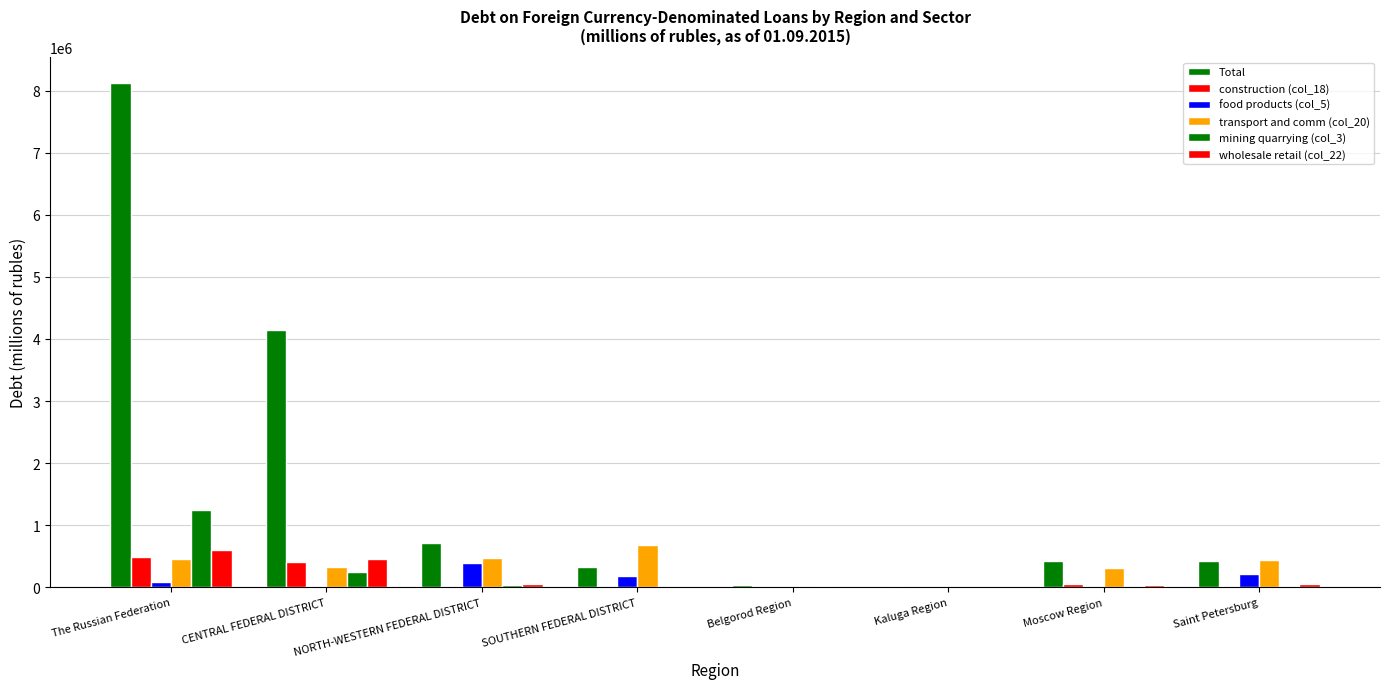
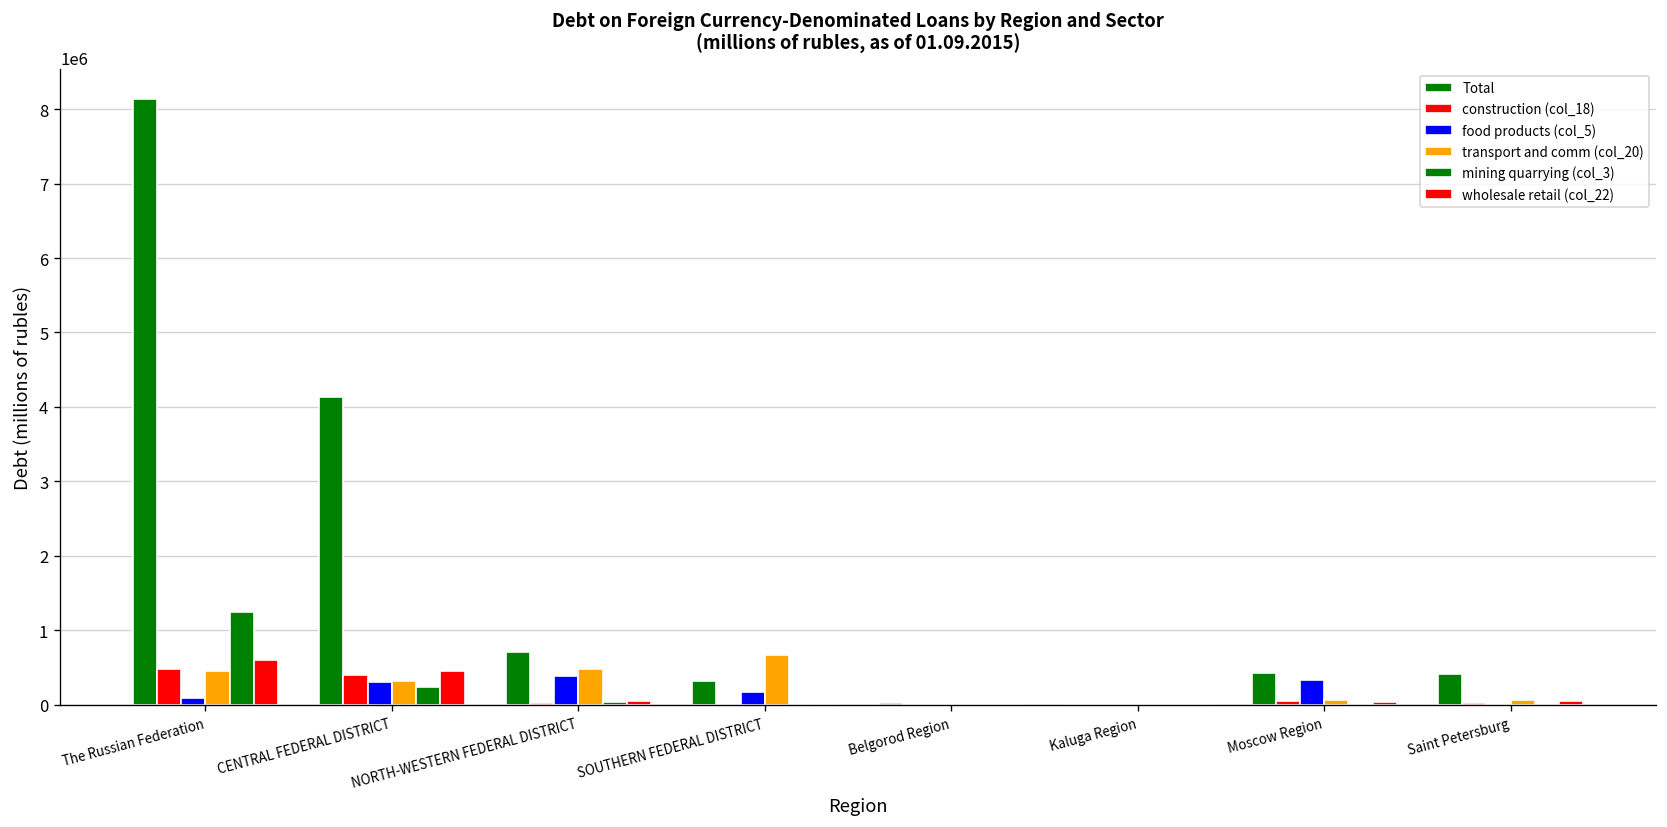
food products (col_5), CENTRAL FEDERAL DISTRICT: 0 -> 300000
food products (col_5), Moscow Region: 0 -> 300000
transport and comm (col_20), Moscow Region: 300000 -> 100000
food products (col_5), Saint Petersburg: 200000 -> 0
transport and comm (col_20), Saint Petersburg: 400000 -> 100000
